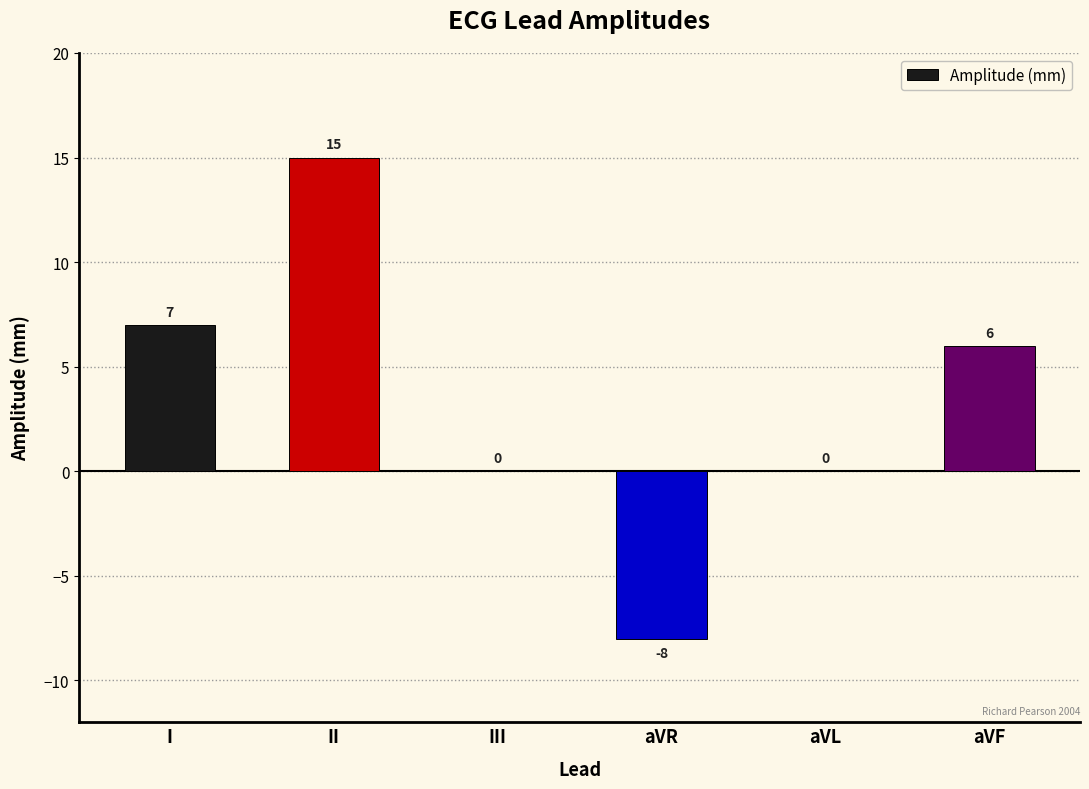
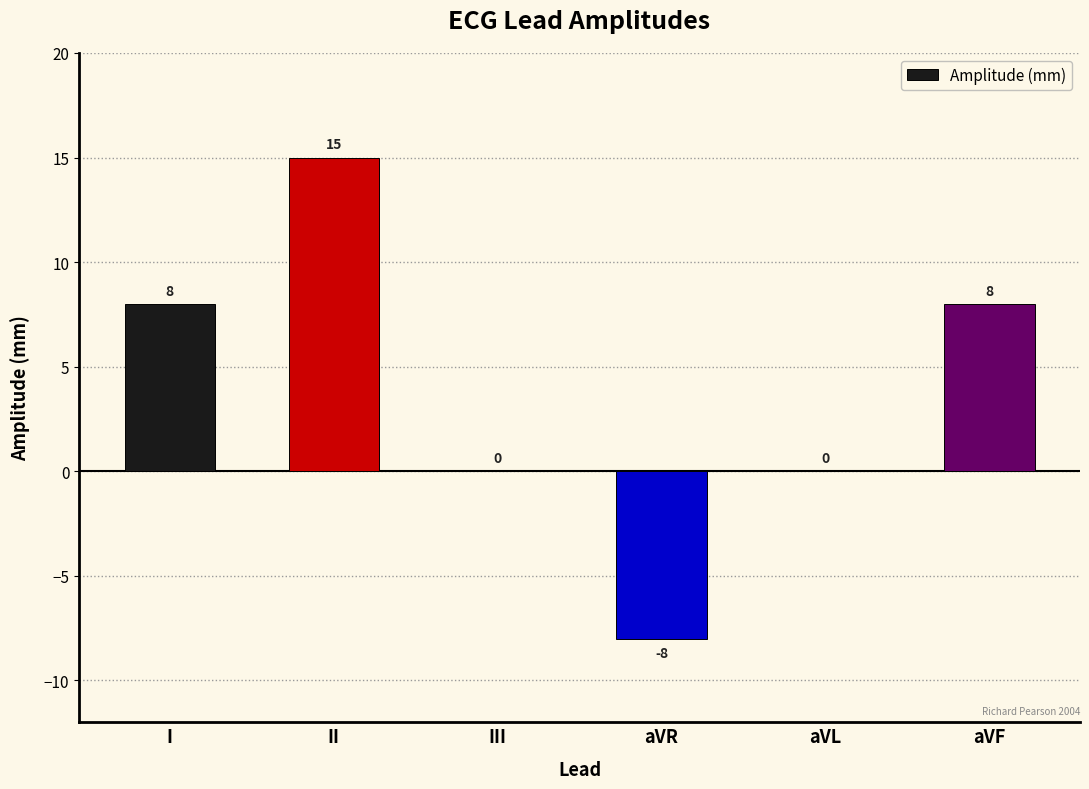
I: 7 -> 8
aVF: 6 -> 8
